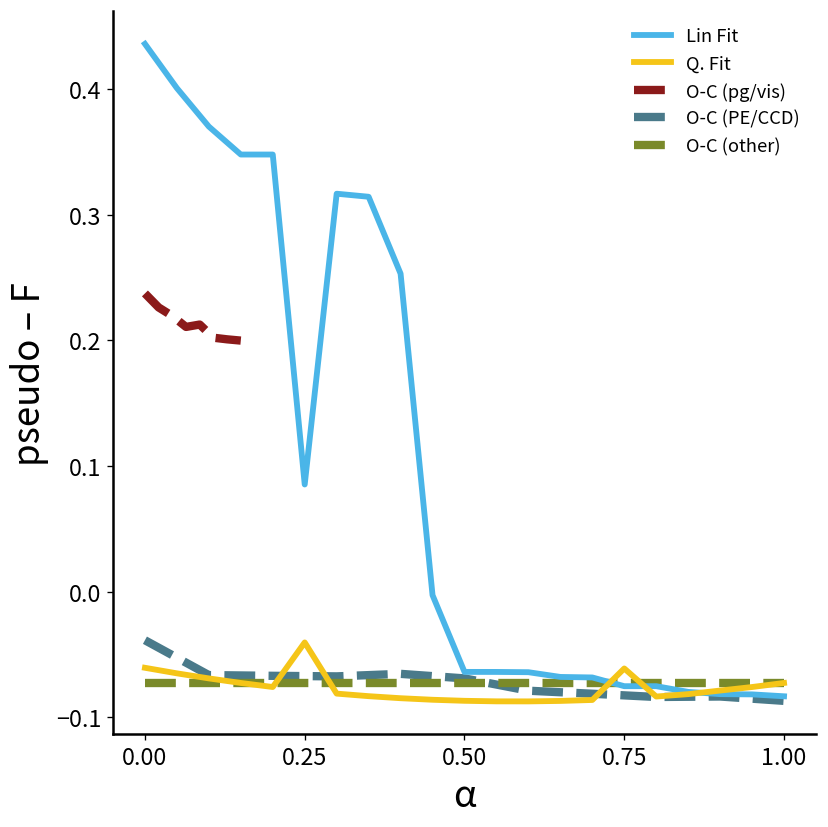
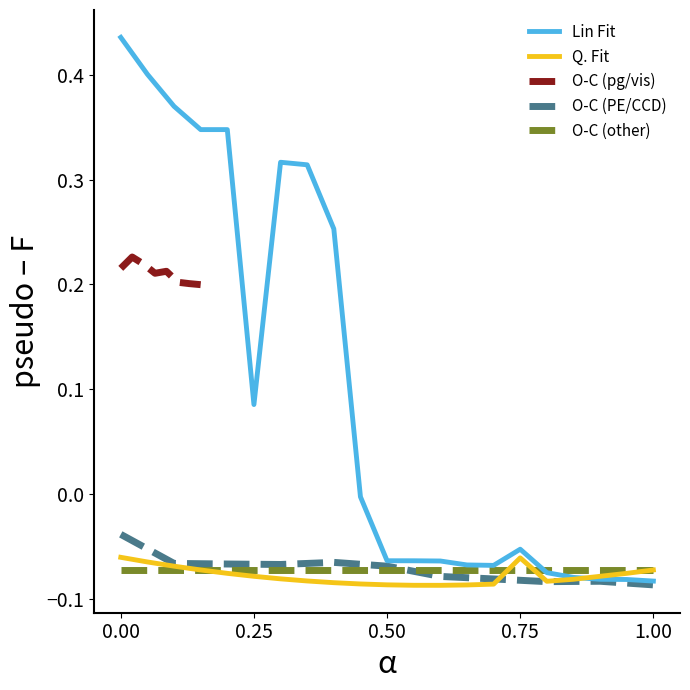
O-C (pg/vis), 0.00: 0.237 -> 0.215
Q. Fit, 0.25: -0.040 -> -0.079
Lin Fit, 0.75: -0.075 -> -0.053
